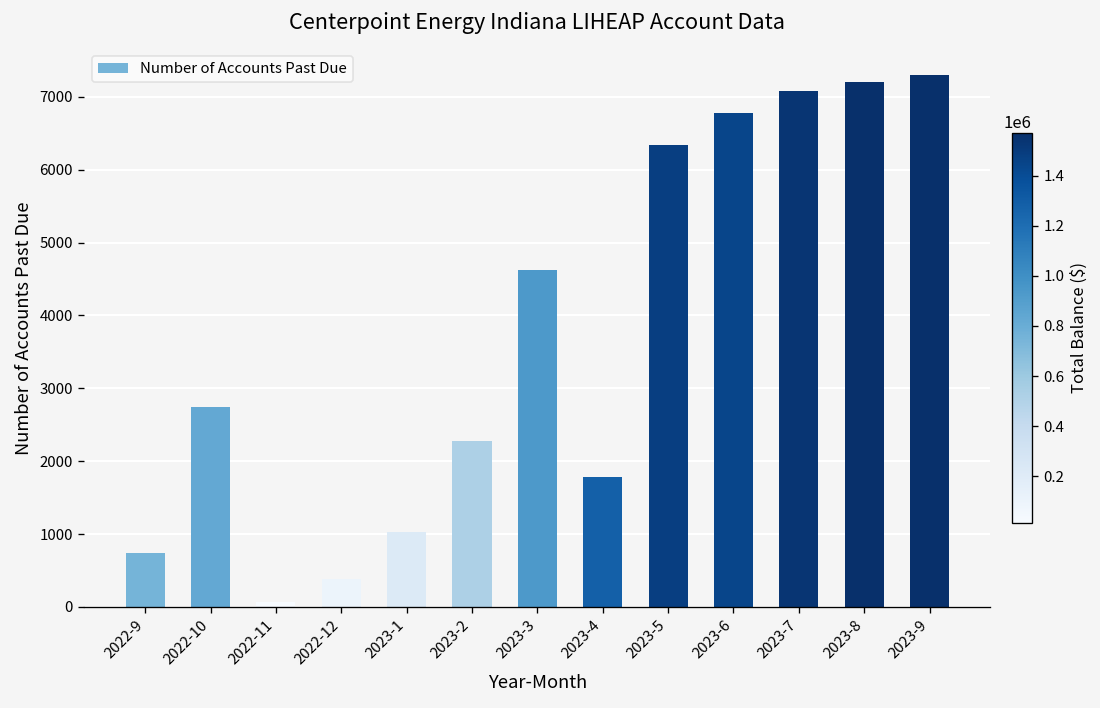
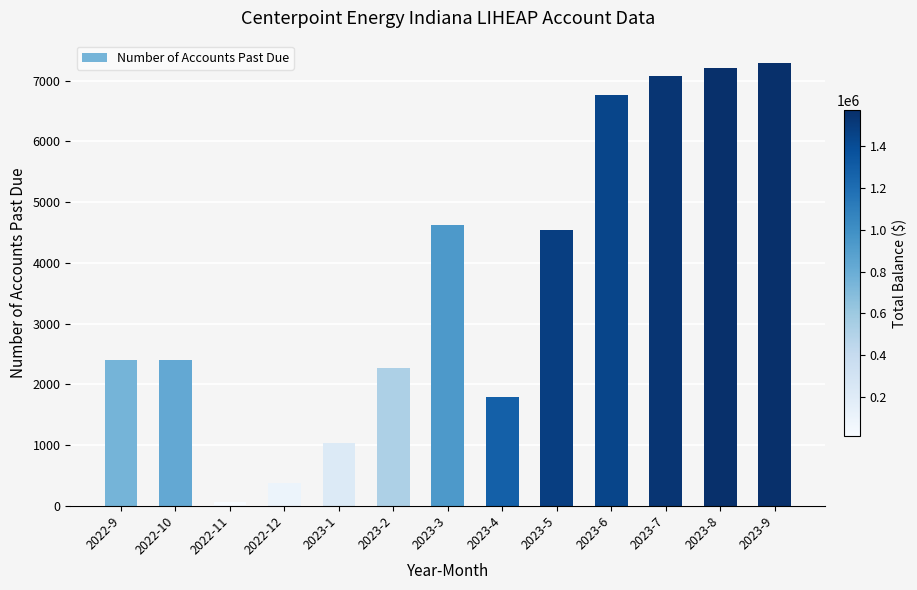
2022-9: 700 -> 2400
2022-10: 2700 -> 2400
2023-5: 6300 -> 4500
